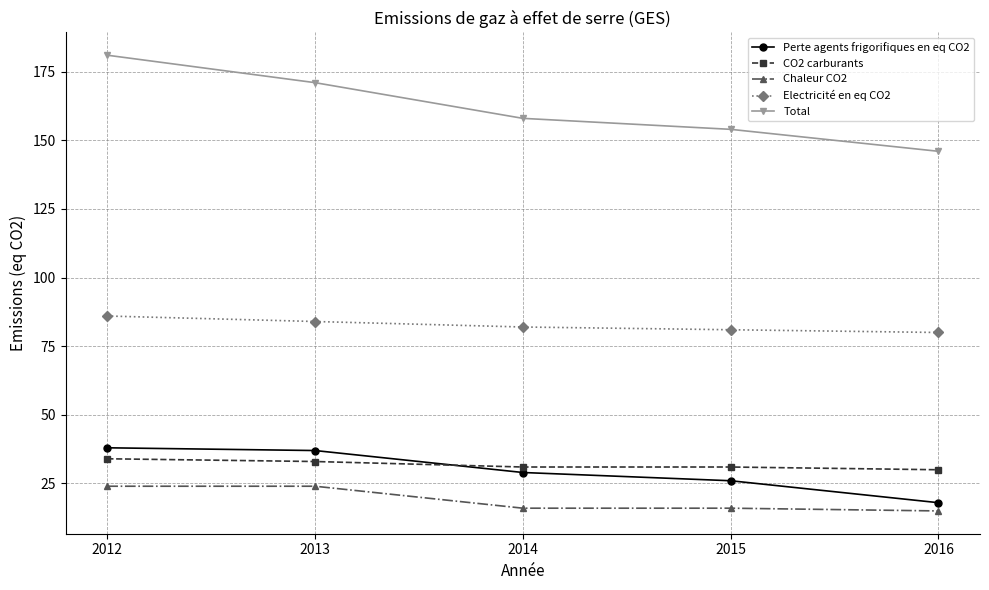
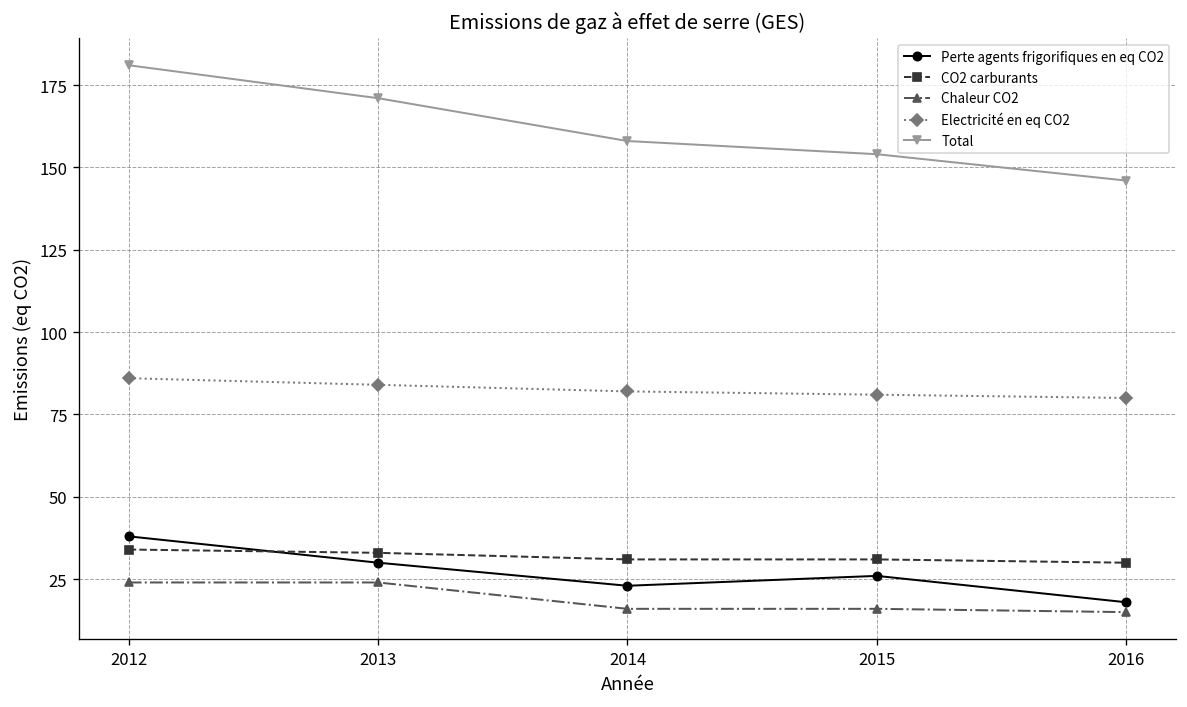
Perte agents frigorifiques en eq CO2, 2013: 37 -> 30
Perte agents frigorifiques en eq CO2, 2014: 29 -> 23
